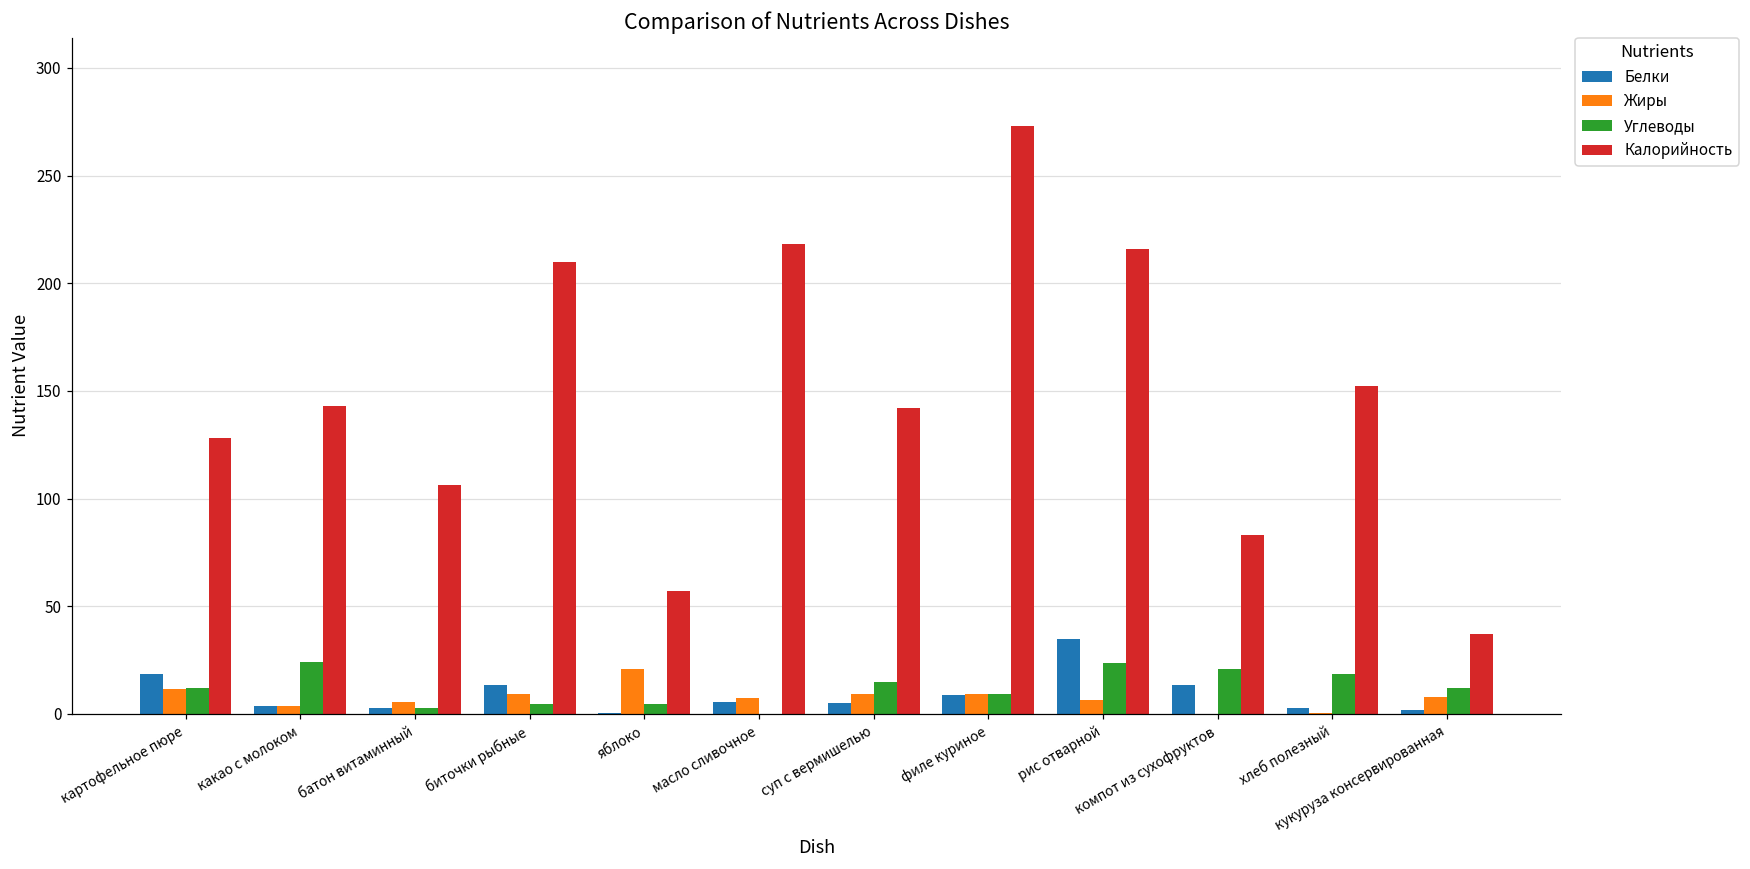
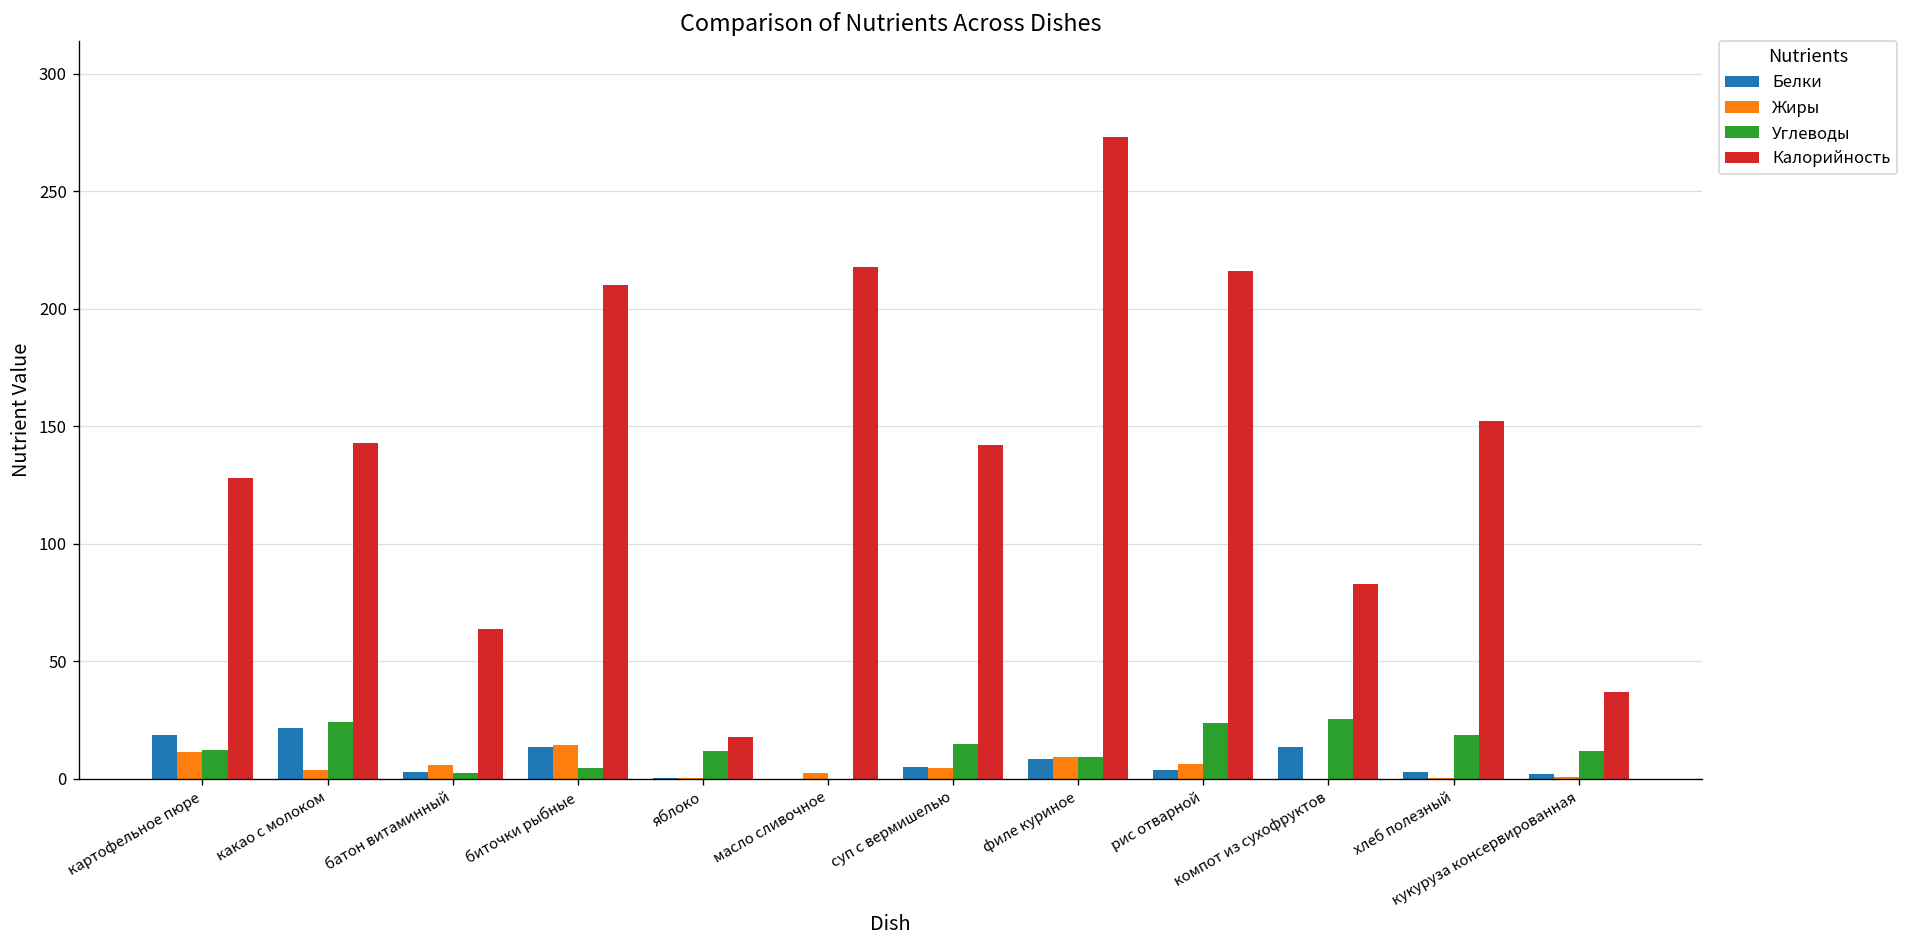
Белки, какао с молоком: 4 -> 22
Калорийность, батон витаминный: 106 -> 64
Жиры, биточки рыбные: 9 -> 15
Жиры, яблоко: 21 -> 1
Углеводы, яблоко: 5 -> 12
Калорийность, яблоко: 57 -> 18
Белки, масло сливочное: 5 -> 0
Жиры, масло сливочное: 7 -> 3
Жиры, суп с вермишелью: 10 -> 5
Белки, рис отварной: 35 -> 4
Углеводы, компот из сухофруктов: 21 -> 26
Жиры, кукуруза консервированная: 8 -> 1
